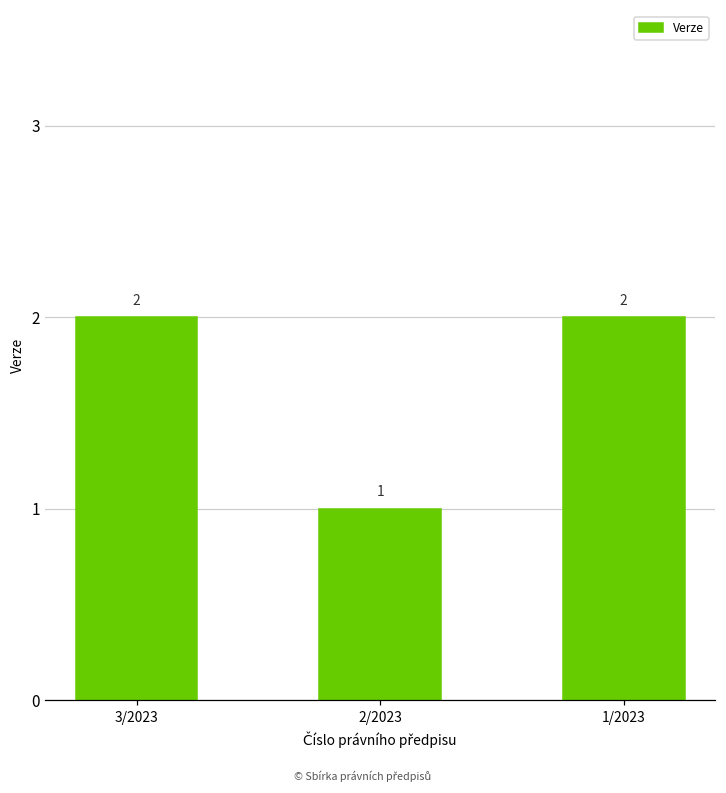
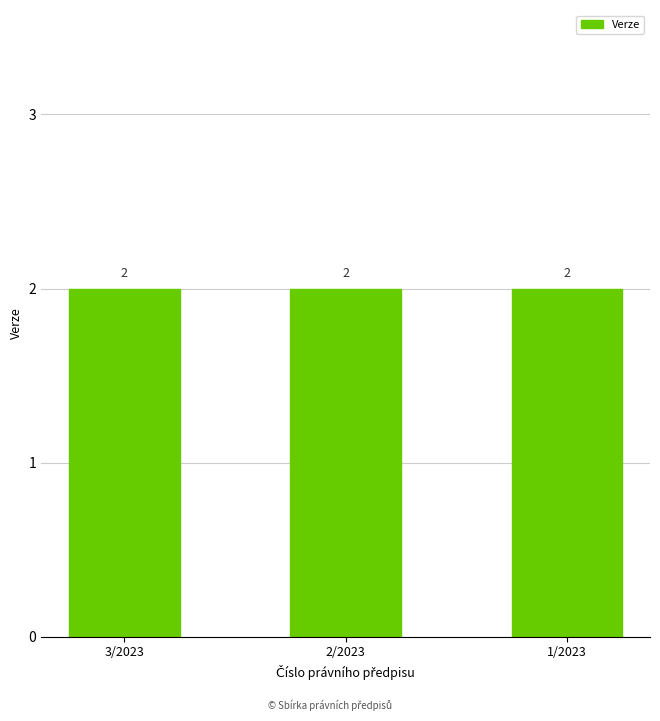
2/2023: 1 -> 2
